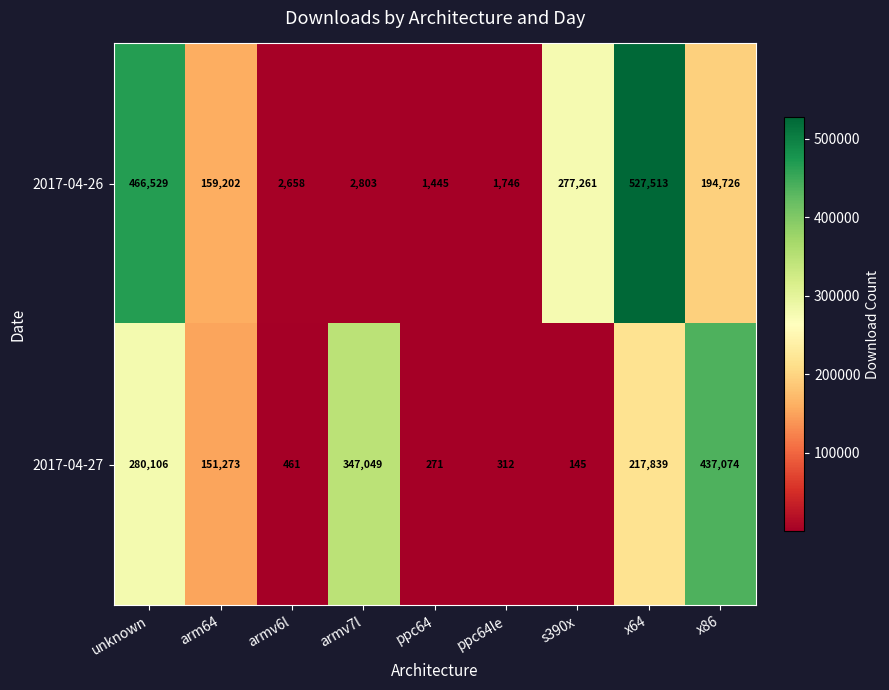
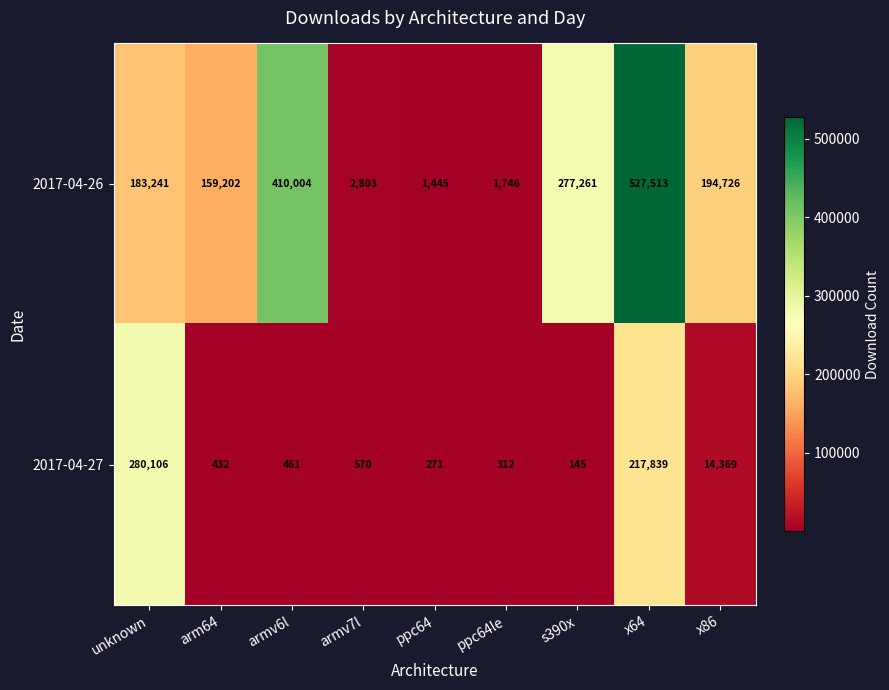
2017-04-26, unknown: 466,529 -> 183,241
2017-04-26, armv6l: 2,658 -> 410,004
2017-04-27, arm64: 151,273 -> 432
2017-04-27, armv7l: 347,049 -> 570
2017-04-27, x86: 437,074 -> 14,369
